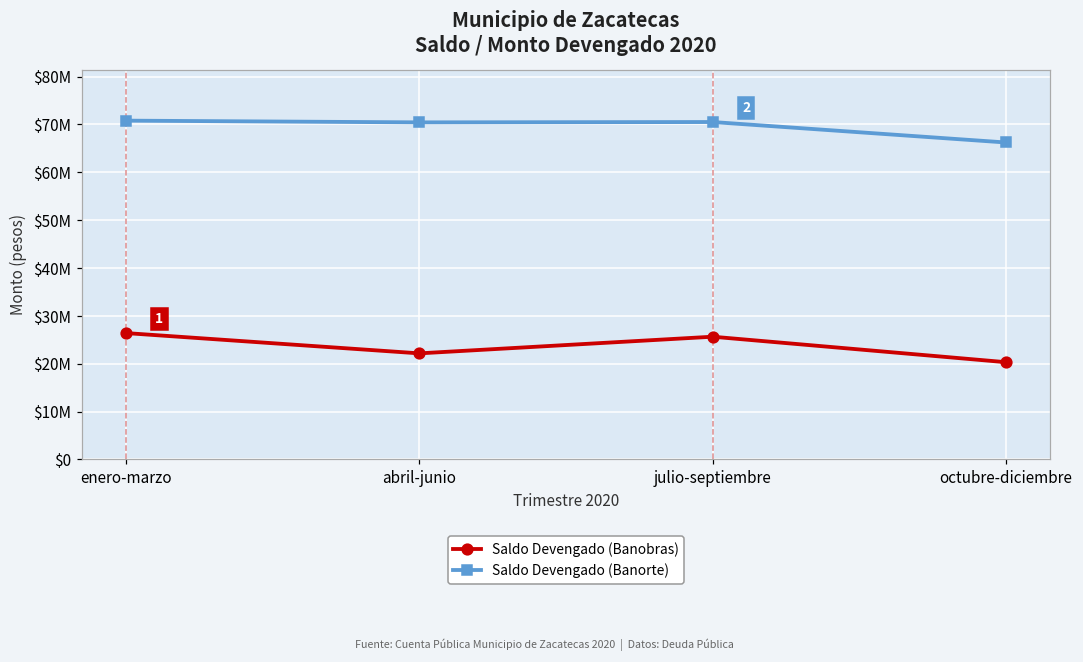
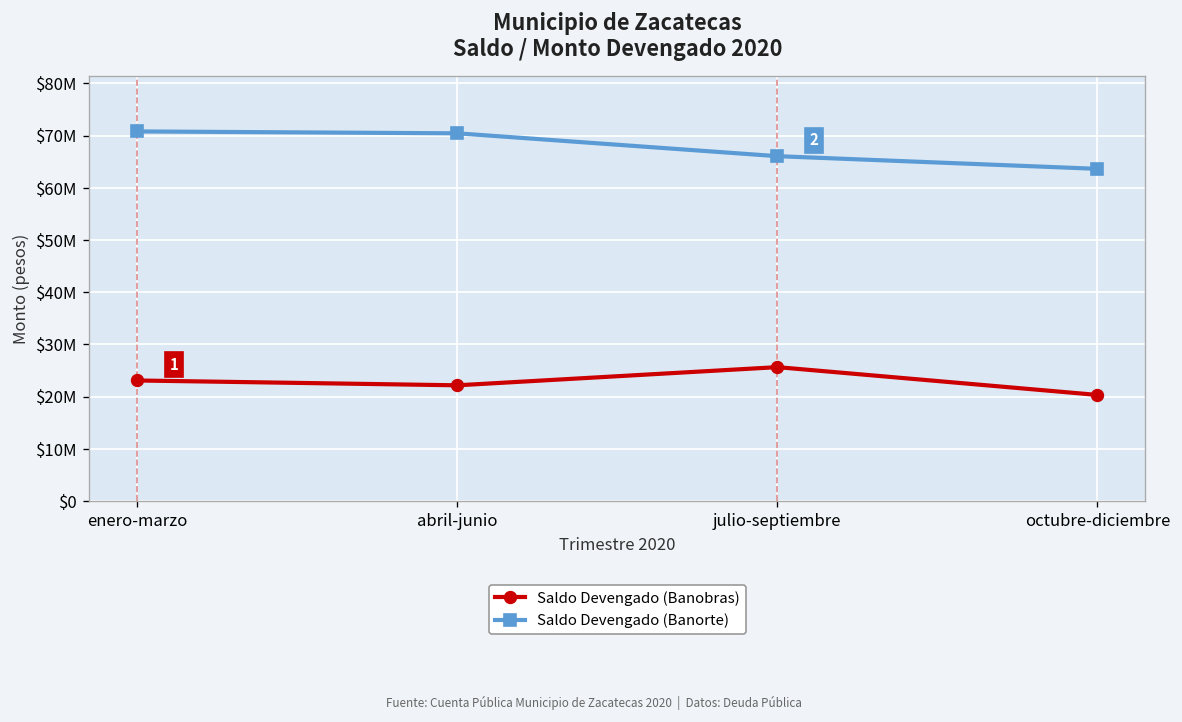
Saldo Devengado (Banobras), enero-marzo: $26000000 -> $23000000
Saldo Devengado (Banorte), julio-septiembre: $70000000 -> $66000000
Saldo Devengado (Banorte), octubre-diciembre: $66000000 -> $64000000
